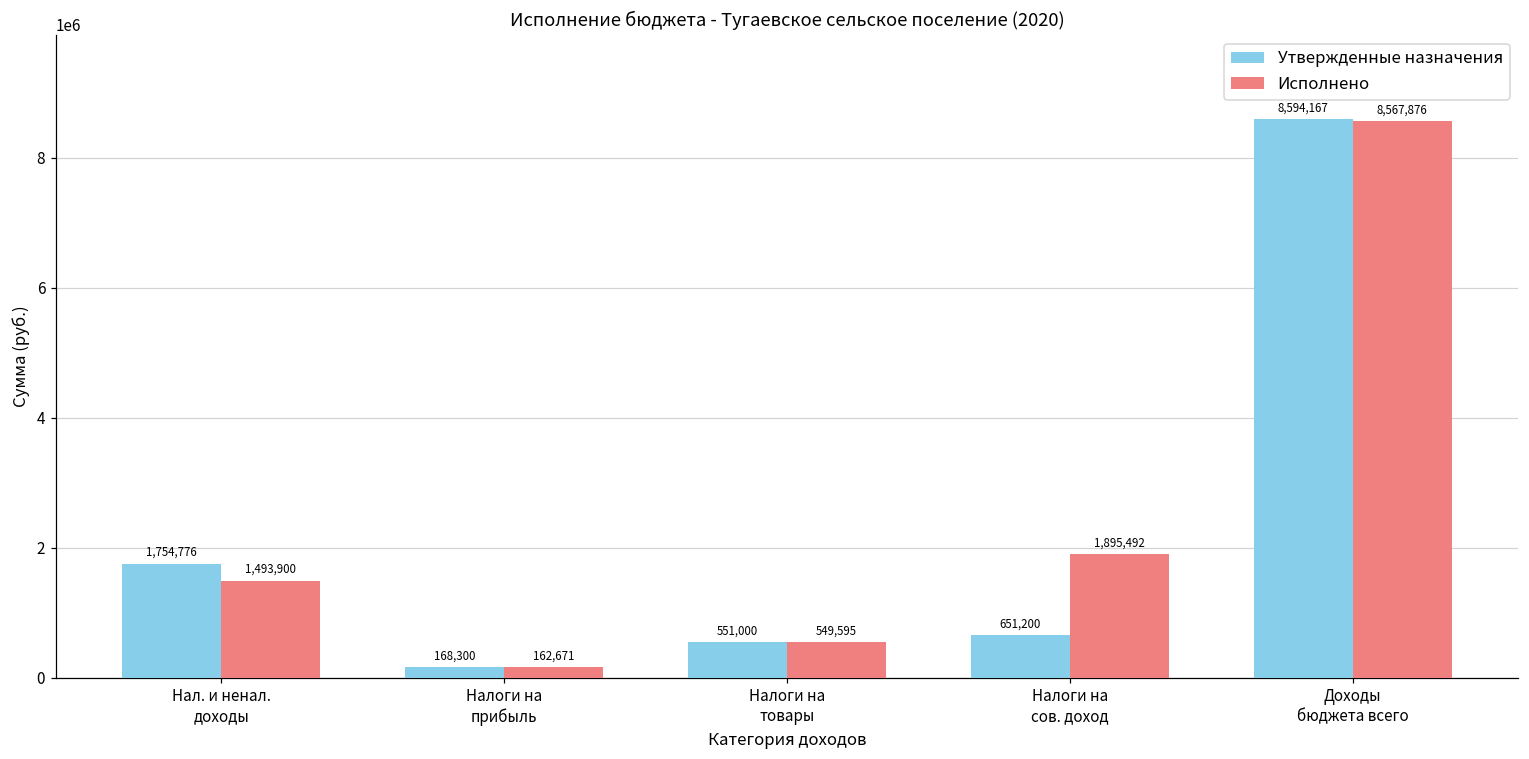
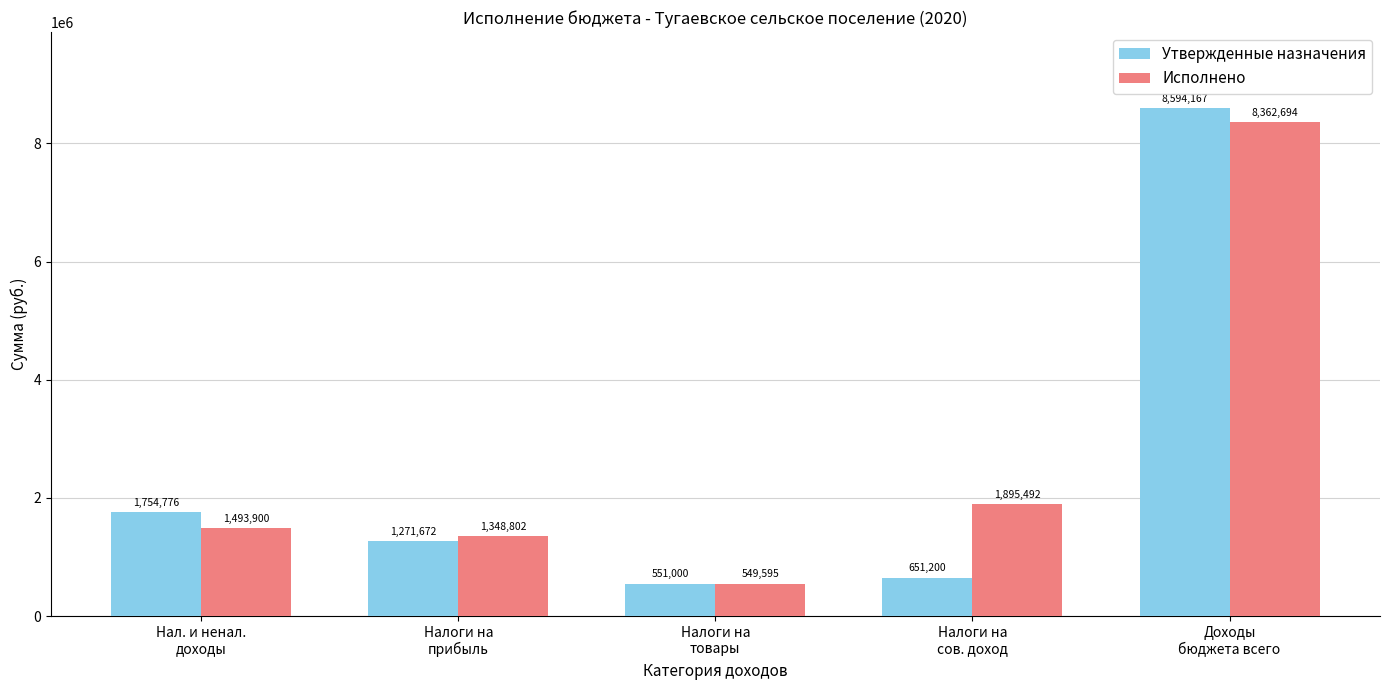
Утвержденные назначения, Налоги на прибыль: 168,300 -> 1,271,672
Исполнено, Налоги на прибыль: 162,671 -> 1,348,802
Исполнено, Доходы бюджета всего: 8,567,876 -> 8,362,694
